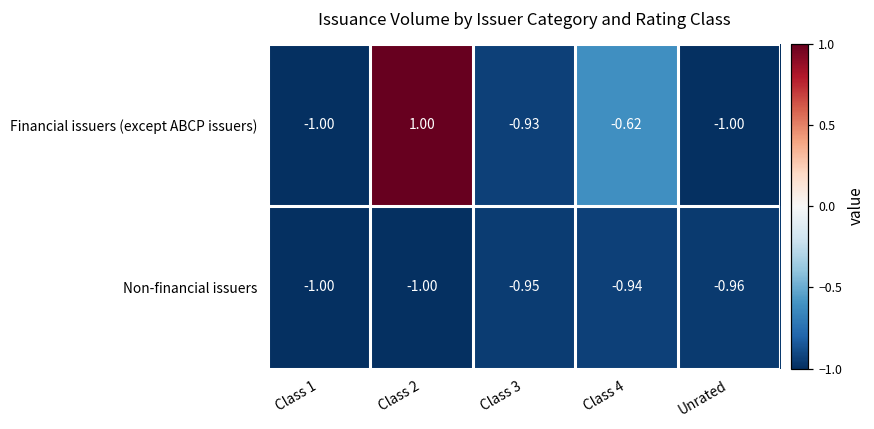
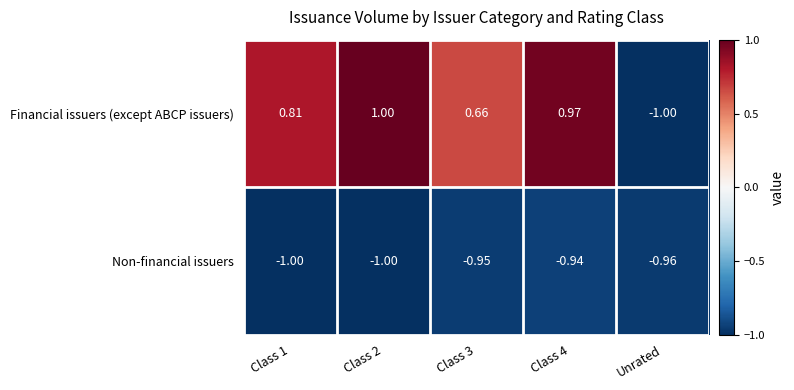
Financial issuers (except ABCP issuers), Class 1: -1.00 -> 0.81
Financial issuers (except ABCP issuers), Class 3: -0.93 -> 0.66
Financial issuers (except ABCP issuers), Class 4: -0.62 -> 0.97
